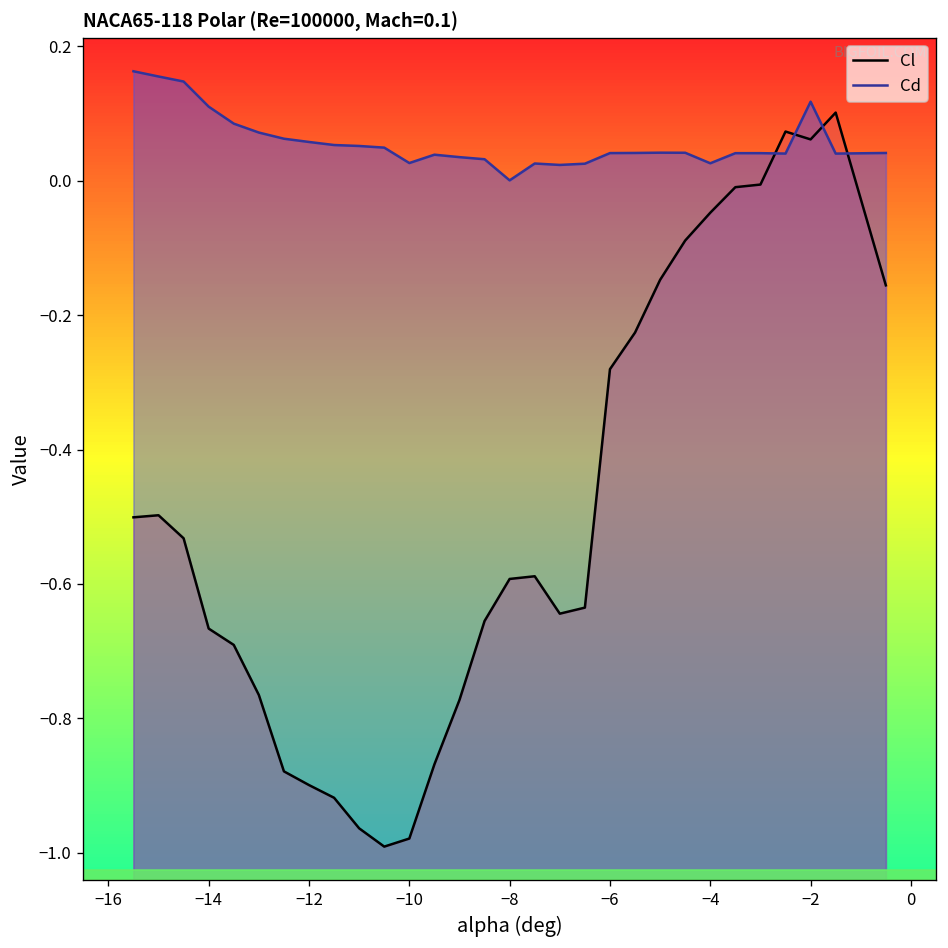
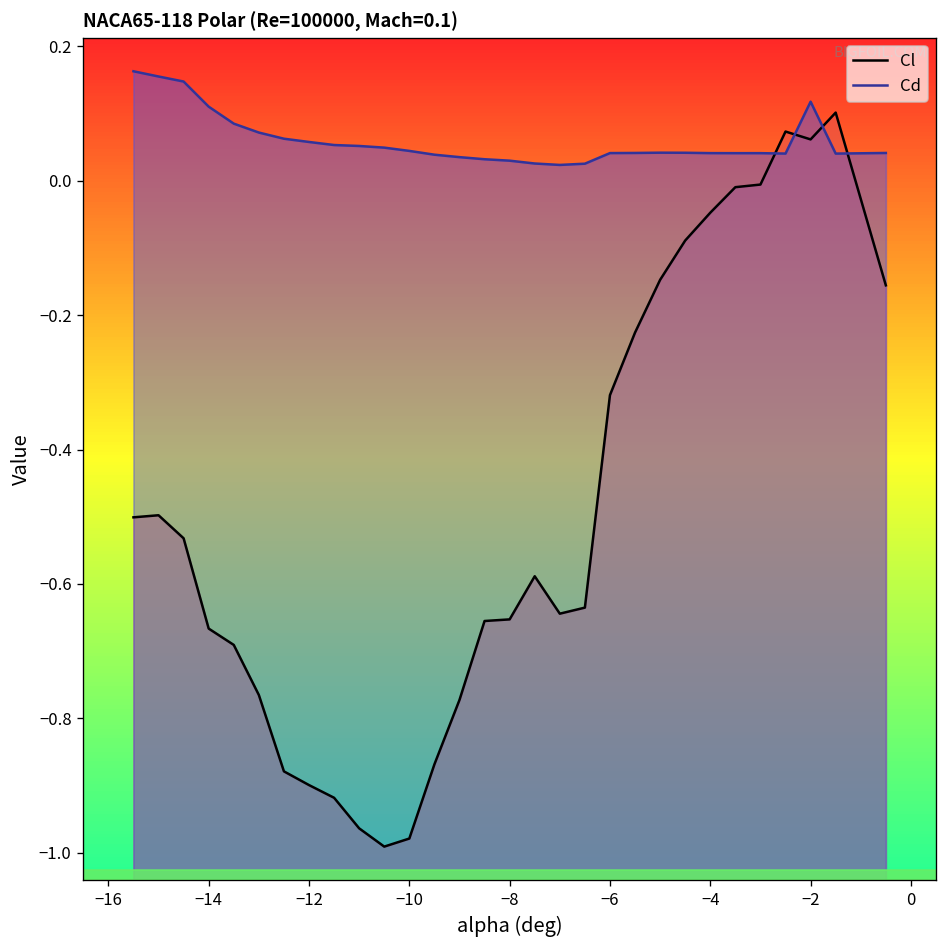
Cd, −10: 0.03 -> 0.04
Cl, −8: -0.59 -> -0.65
Cd, −8: 0.00 -> 0.03
Cl, −6: -0.28 -> -0.32
Cd, −4: 0.03 -> 0.04
